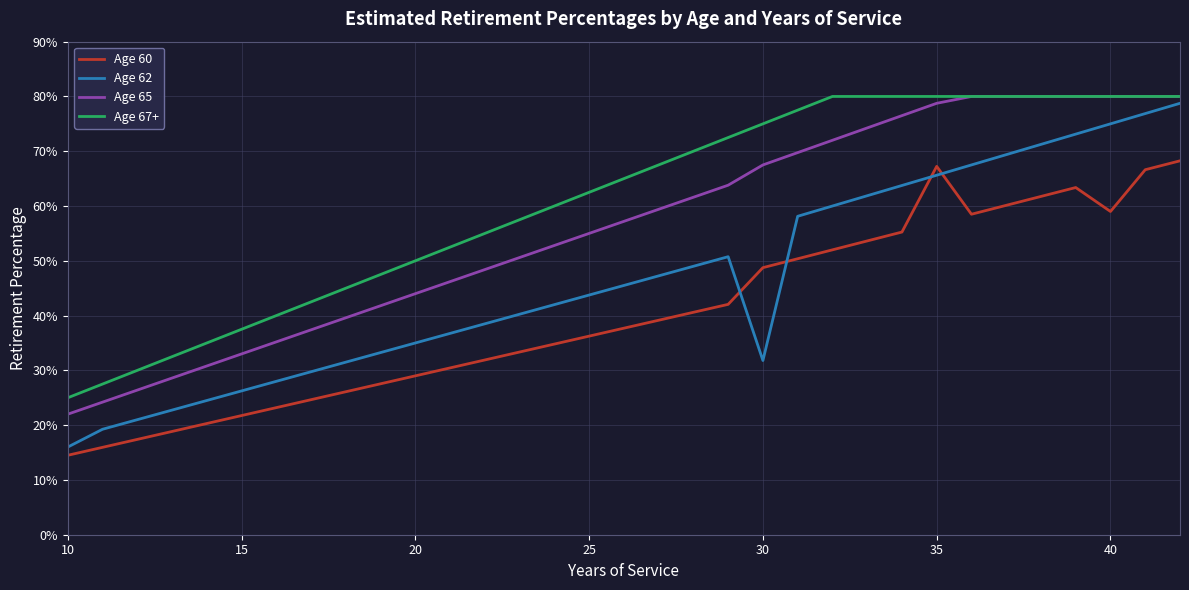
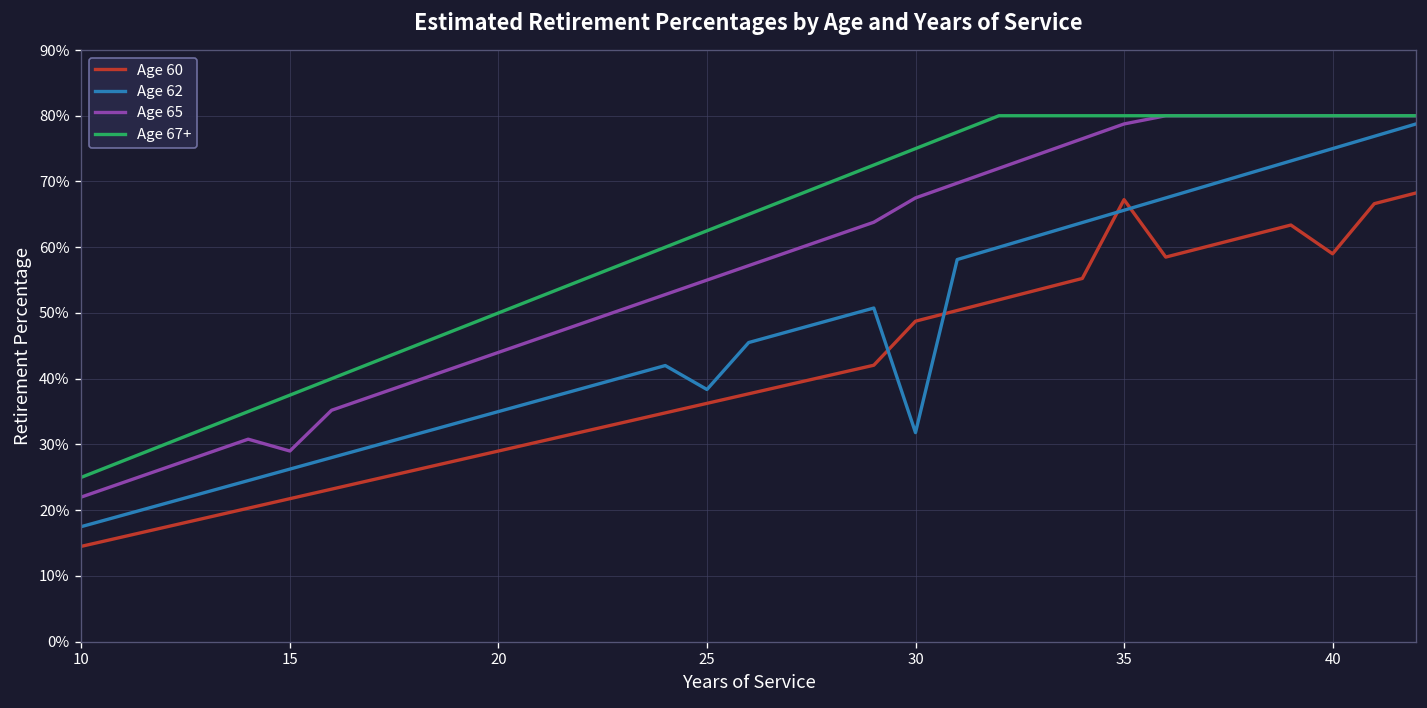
Age 62, 10: 16% -> 18%
Age 65, 15: 33% -> 29%
Age 62, 25: 44% -> 38%
